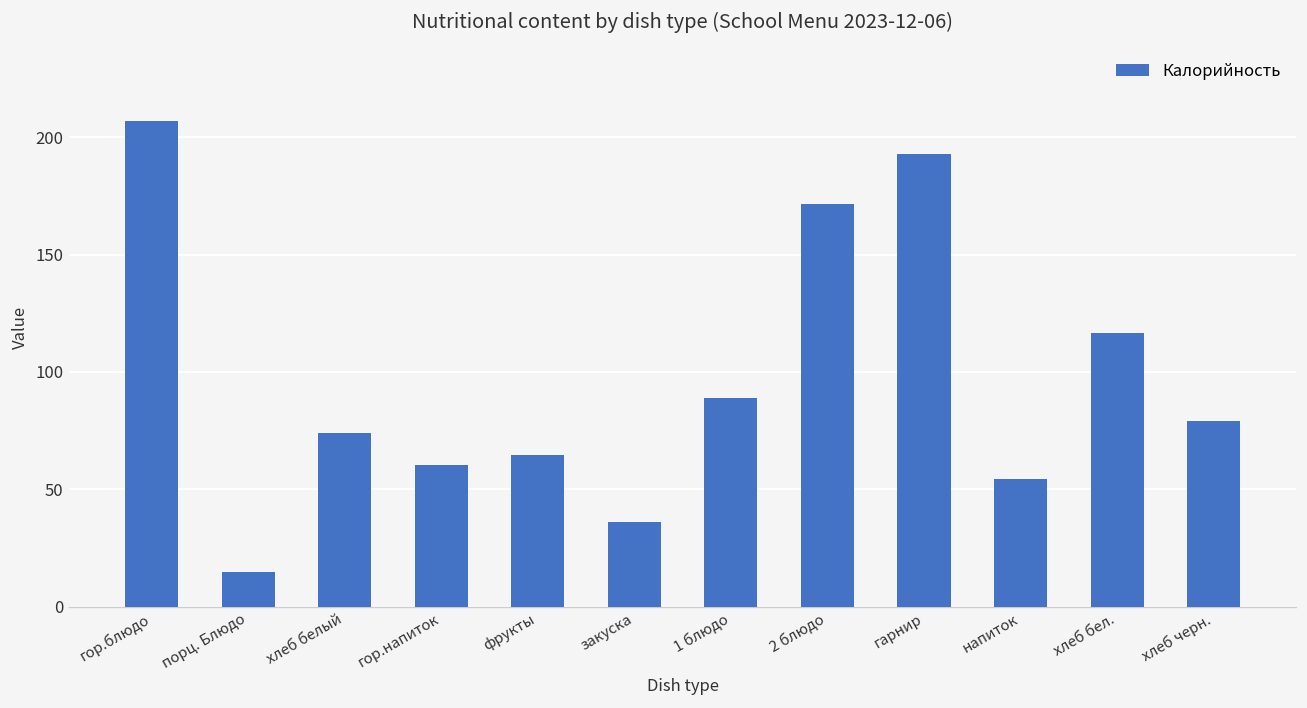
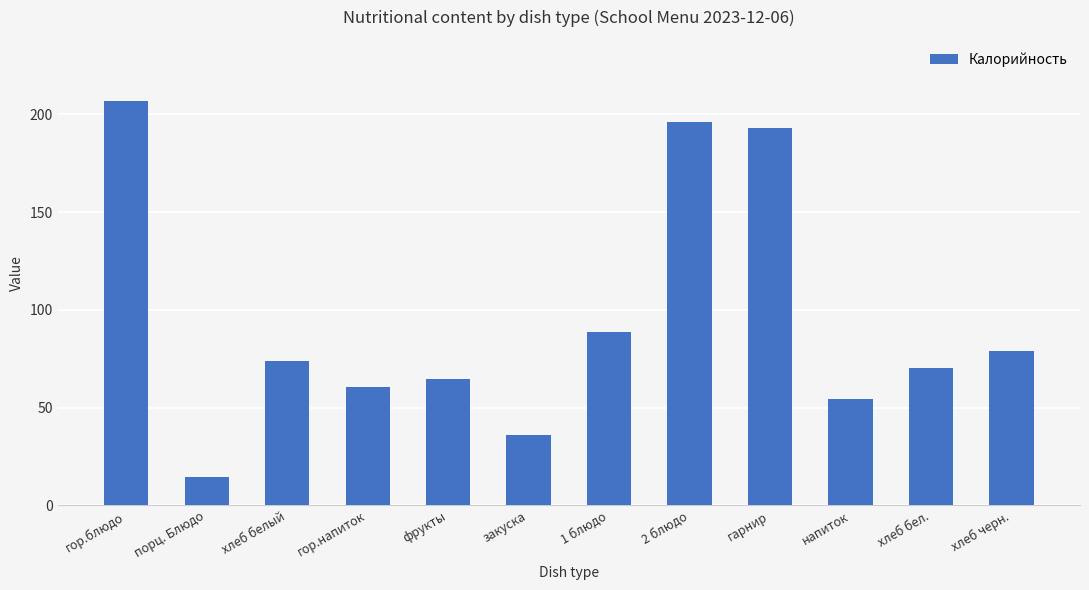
2 блюдо: 171 -> 196
хлеб бел.: 117 -> 71
